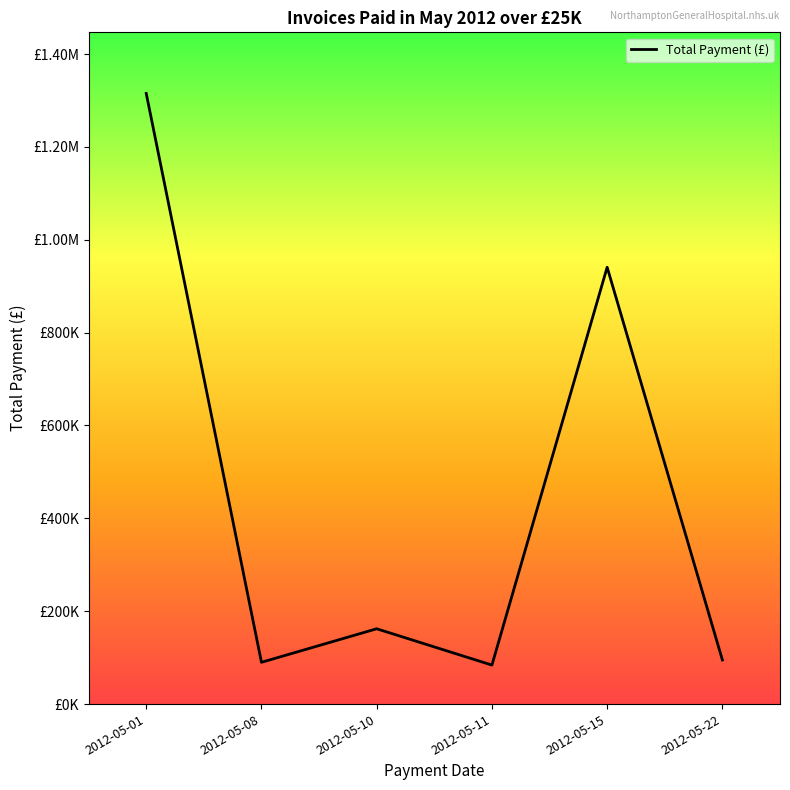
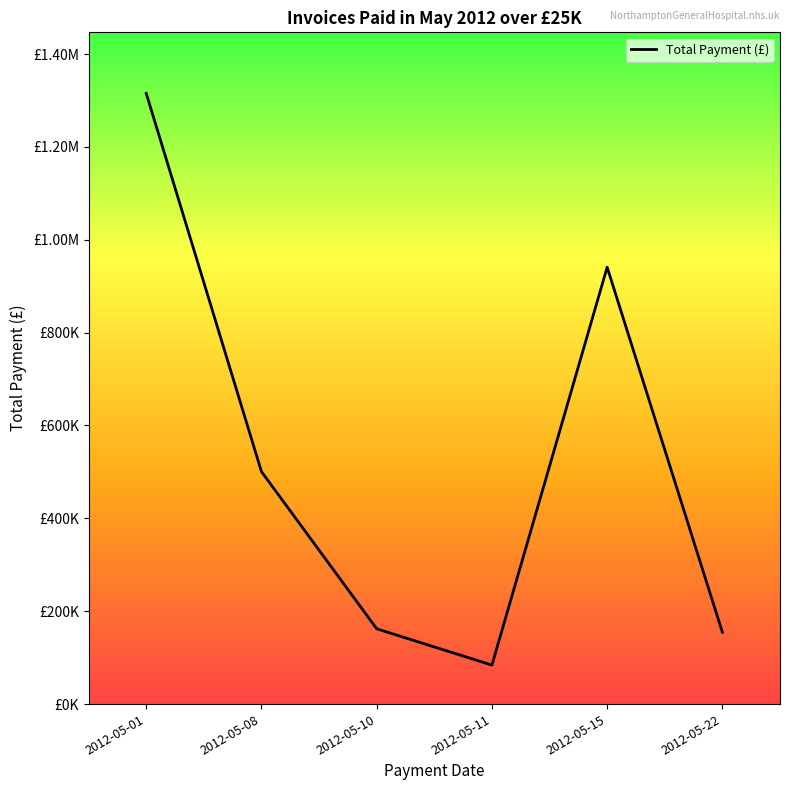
2012-05-08: £90000 -> £500000
2012-05-22: £100000 -> £150000
